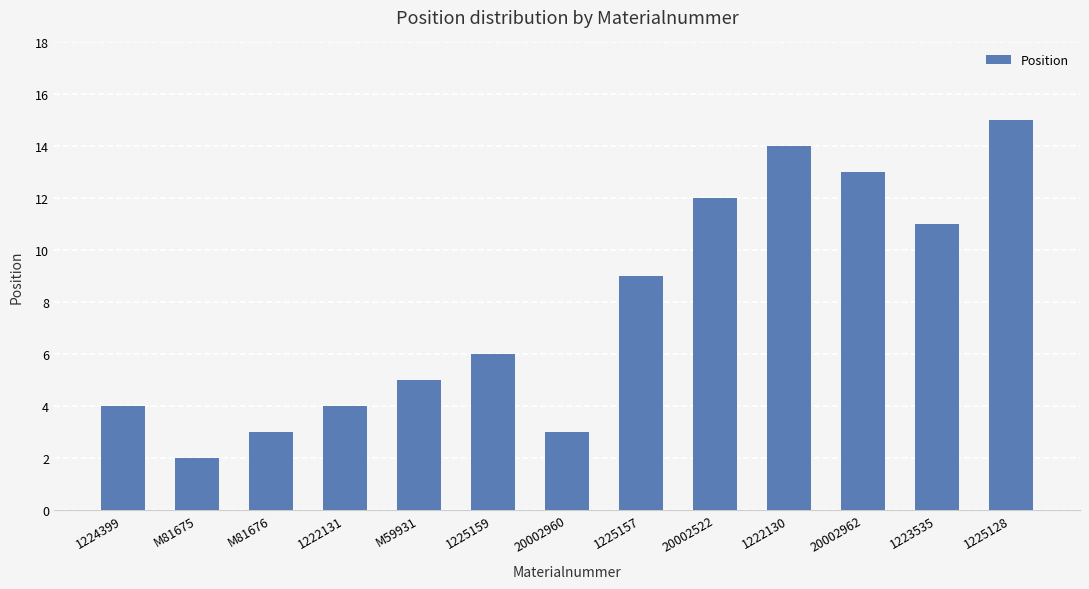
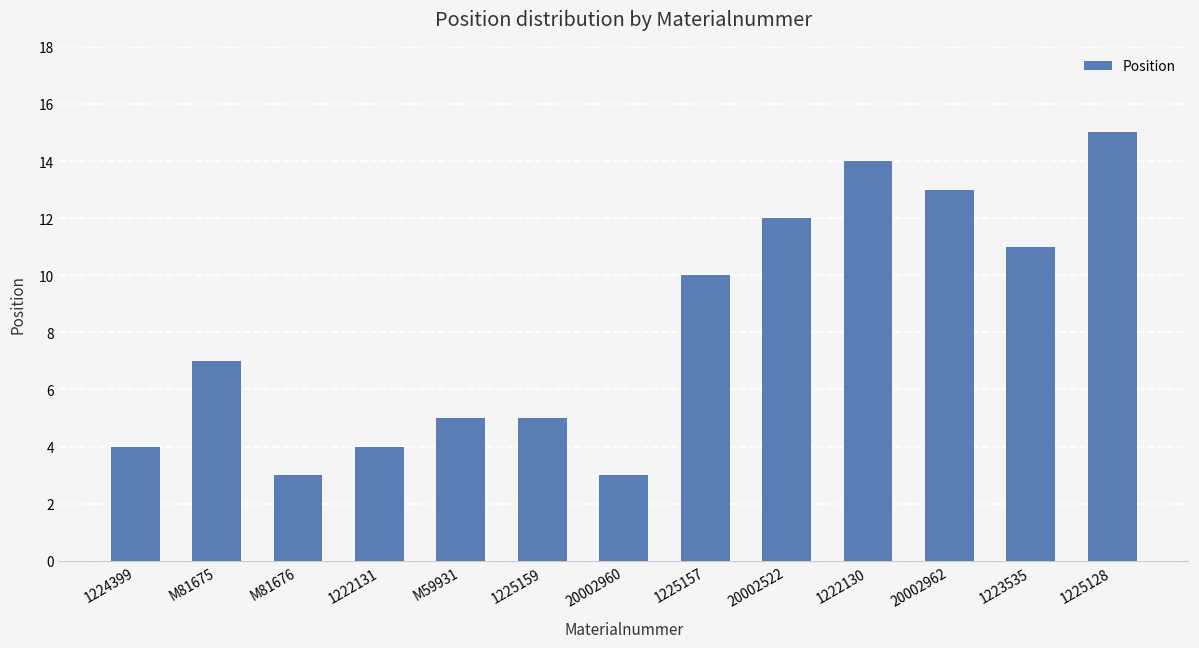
M81675: 2 -> 7
1225159: 6 -> 5
1225157: 9 -> 10
